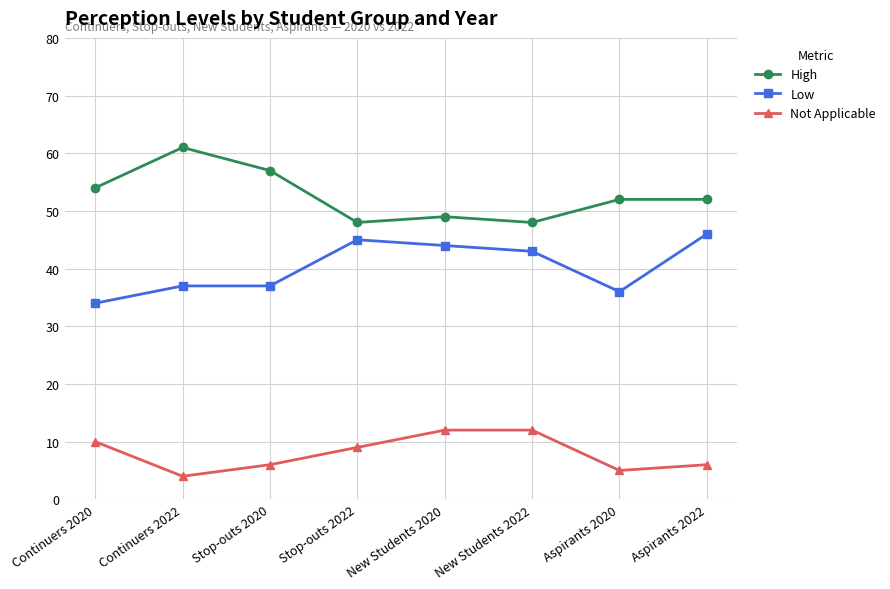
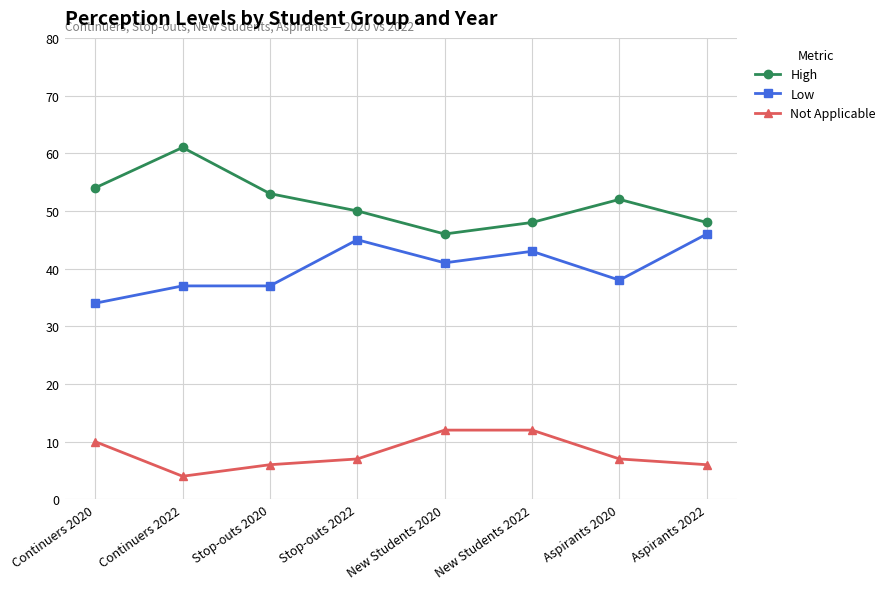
High, Stop-outs 2020: 57 -> 53
High, Stop-outs 2022: 48 -> 50
Not Applicable, Stop-outs 2022: 9 -> 7
High, New Students 2020: 49 -> 46
Low, New Students 2020: 44 -> 41
Low, Aspirants 2020: 36 -> 38
Not Applicable, Aspirants 2020: 5 -> 7
High, Aspirants 2022: 52 -> 48
